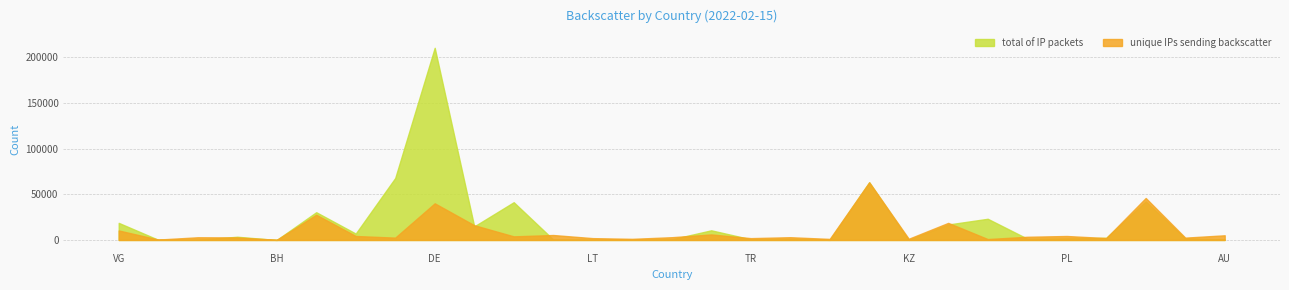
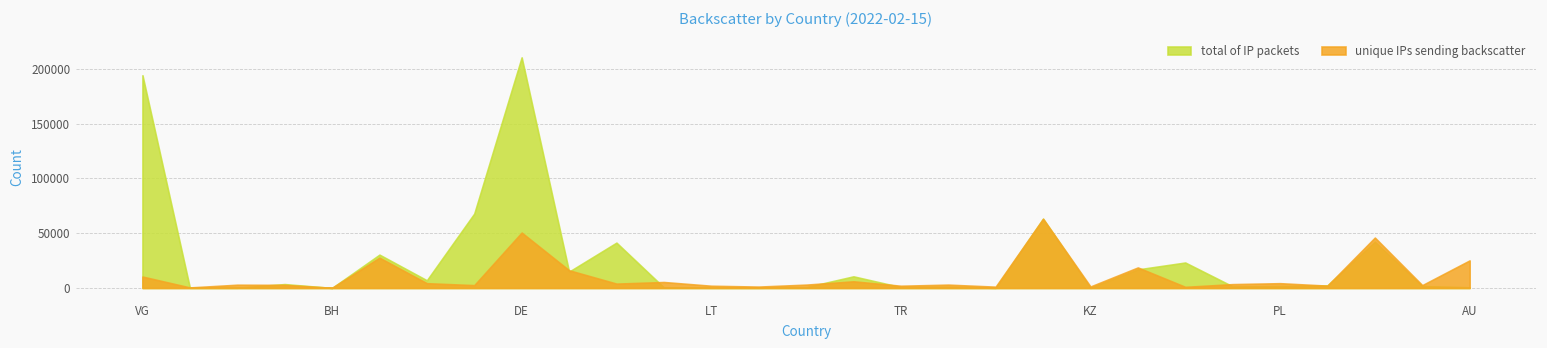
total of IP packets, VG: 20000 -> 190000
unique IPs sending backscatter, DE: 40000 -> 50000
unique IPs sending backscatter, AU: 10000 -> 30000
